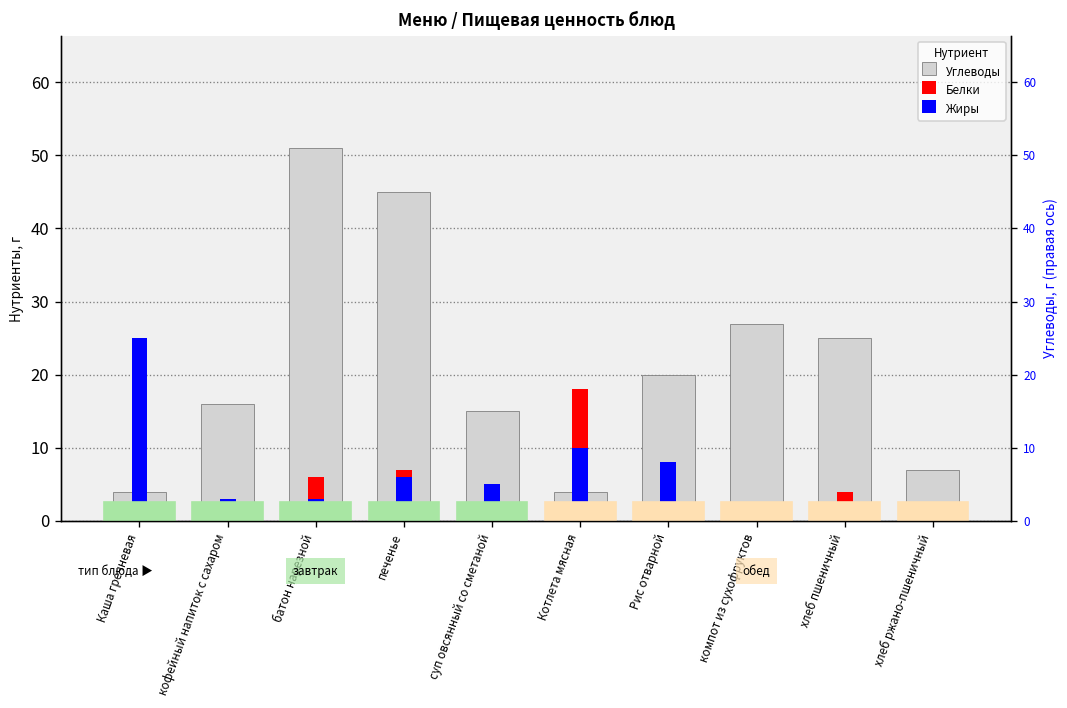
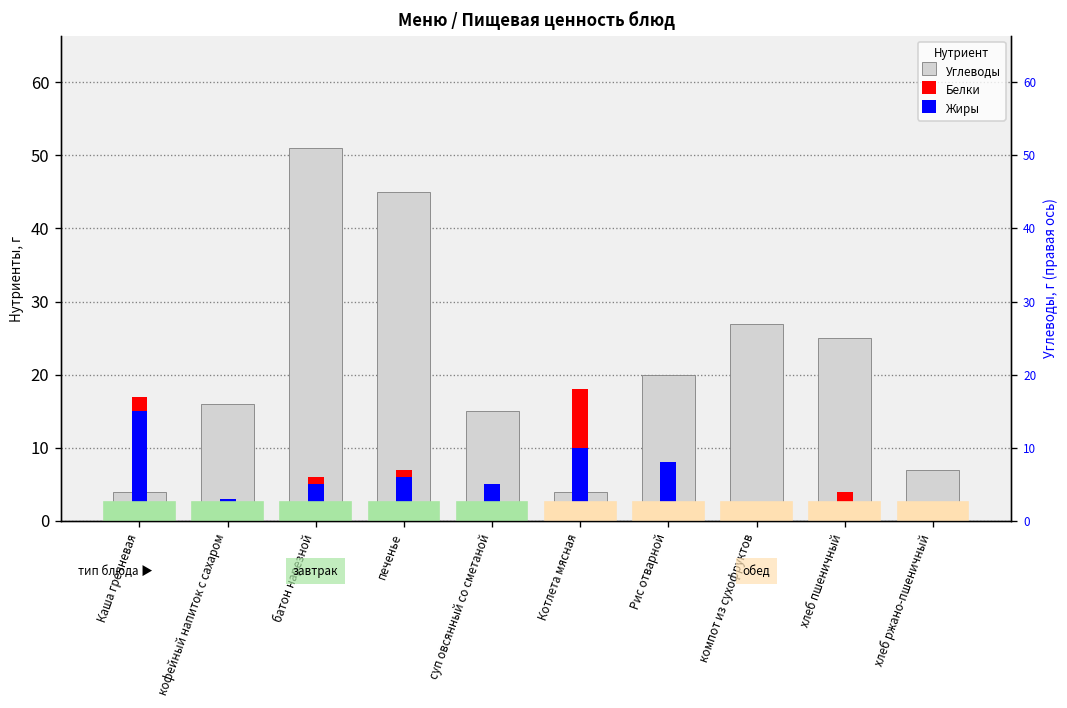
Жиры, Каша гречневая: 25 -> 15
Жиры, батон нарезной: 3 -> 5
